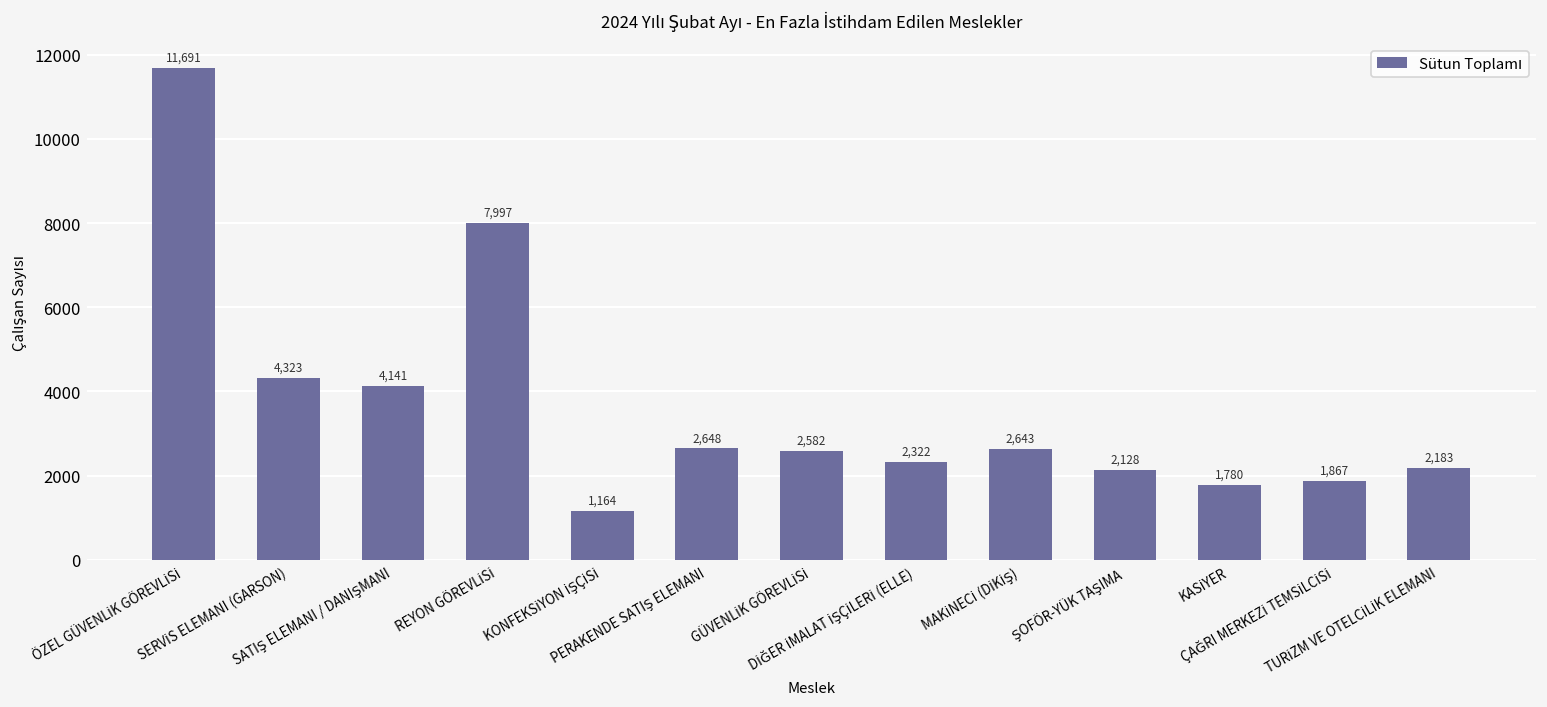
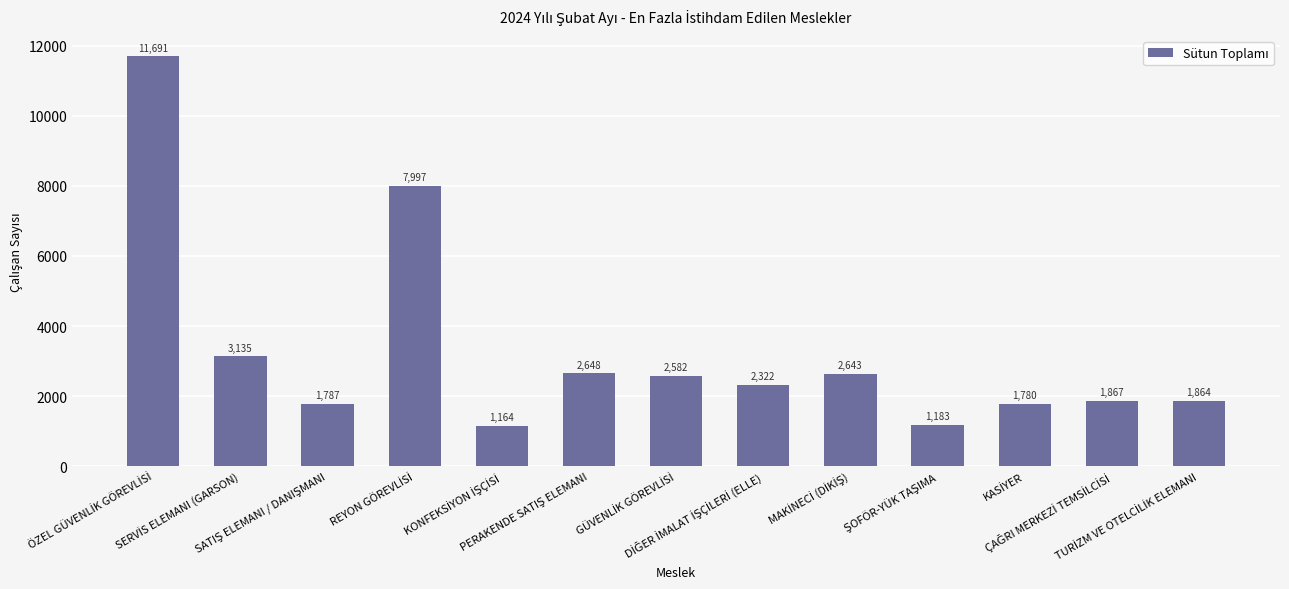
SERVİS ELEMANI (GARSON): 4,323 -> 3,135
SATIŞ ELEMANI / DANIŞMANI: 4,141 -> 1,787
ŞOFÖR-YÜK TAŞIMA: 2,128 -> 1,183
TURİZM VE OTELCİLİK ELEMANI: 2,183 -> 1,864
